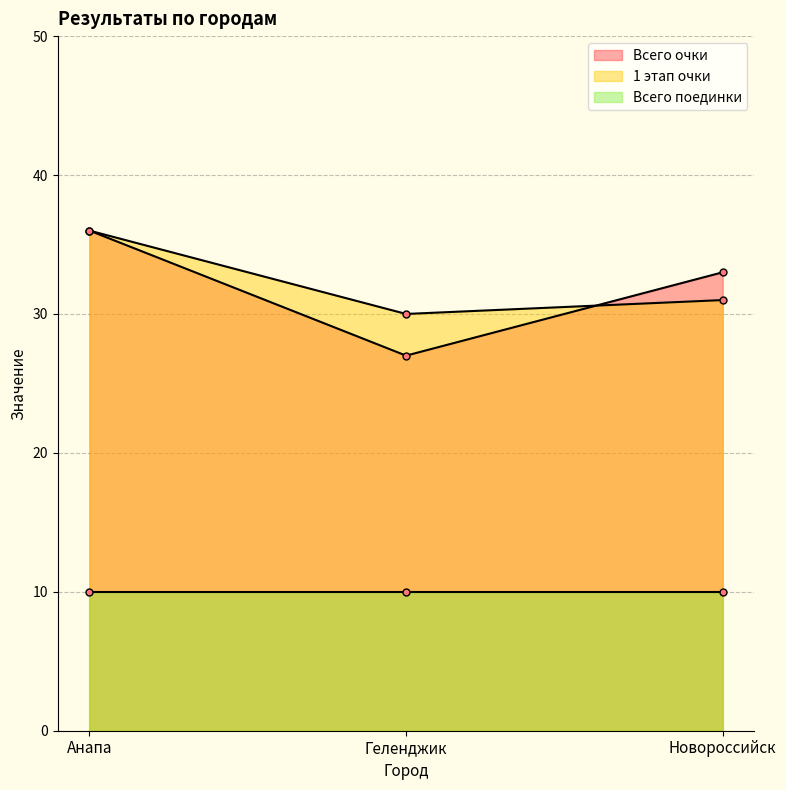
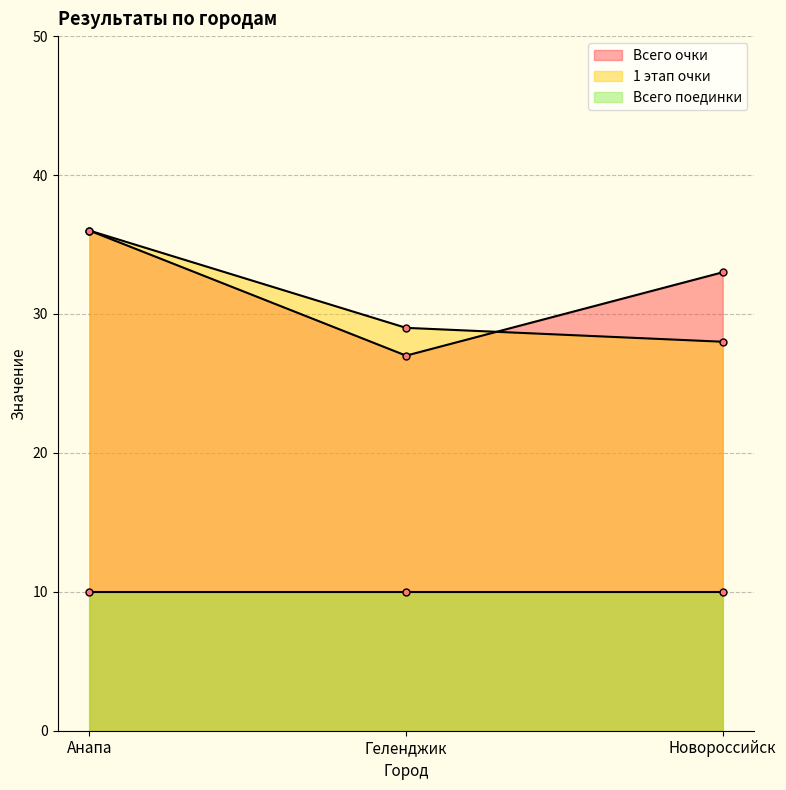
1 этап очки, Геленджик: 30 -> 29
1 этап очки, Новороссийск: 31 -> 28
